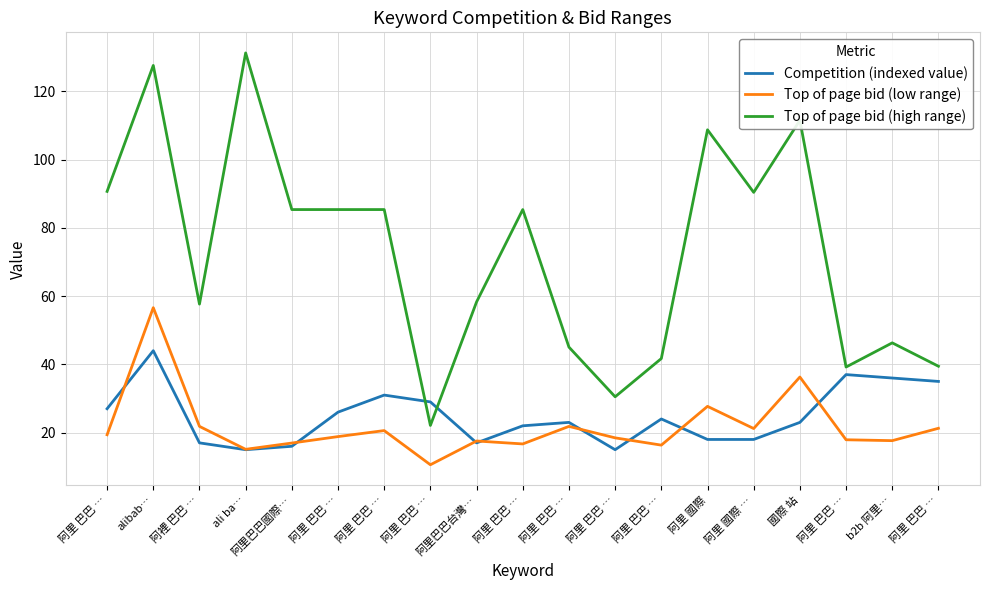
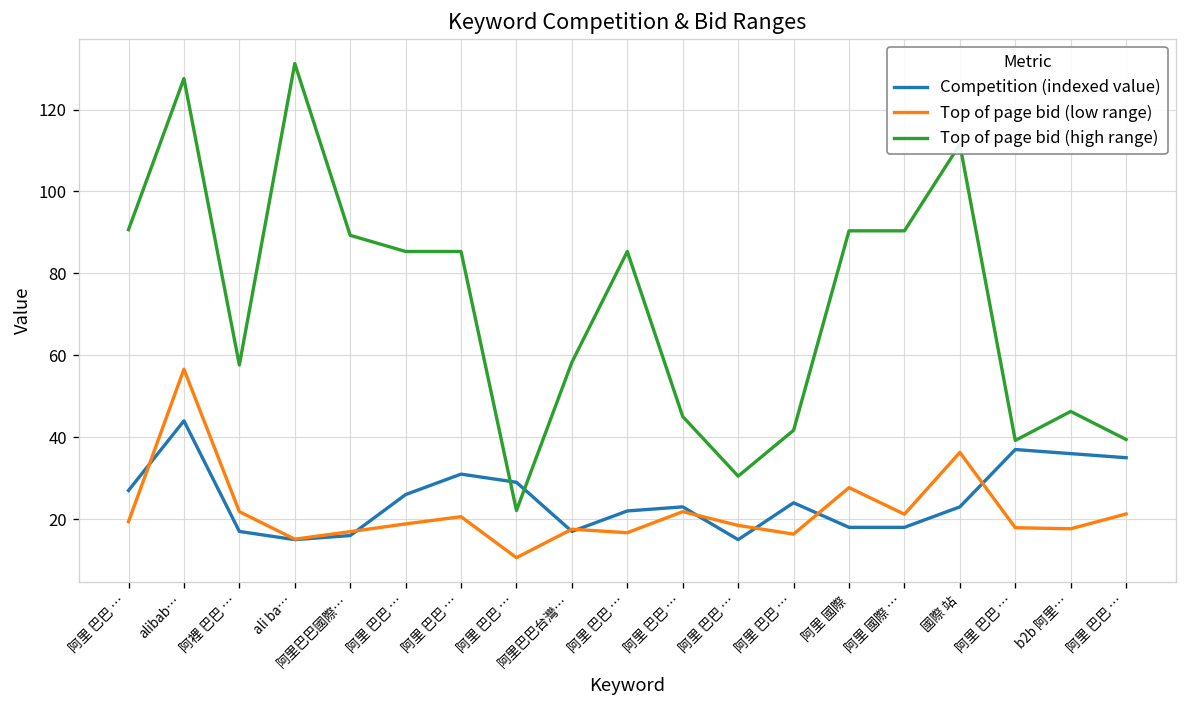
Top of page bid (high range), 阿里巴巴國際…: 85 -> 89
Top of page bid (high range), 阿里 國際: 109 -> 90
